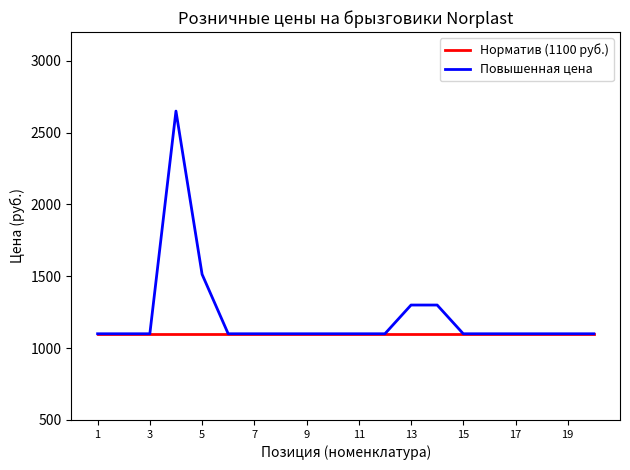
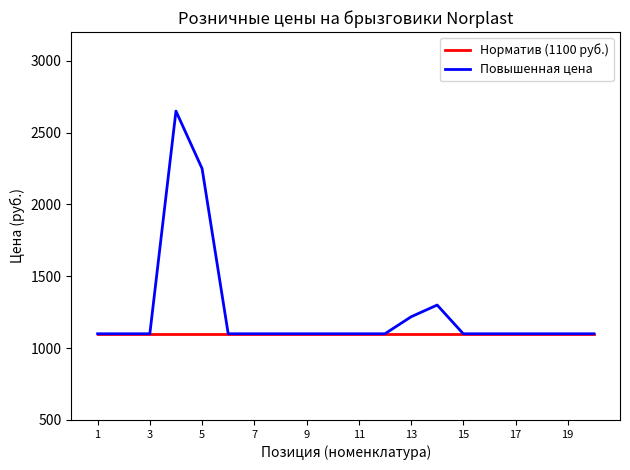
Повышенная цена, 5: 1510 -> 2250
Повышенная цена, 13: 1300 -> 1220
